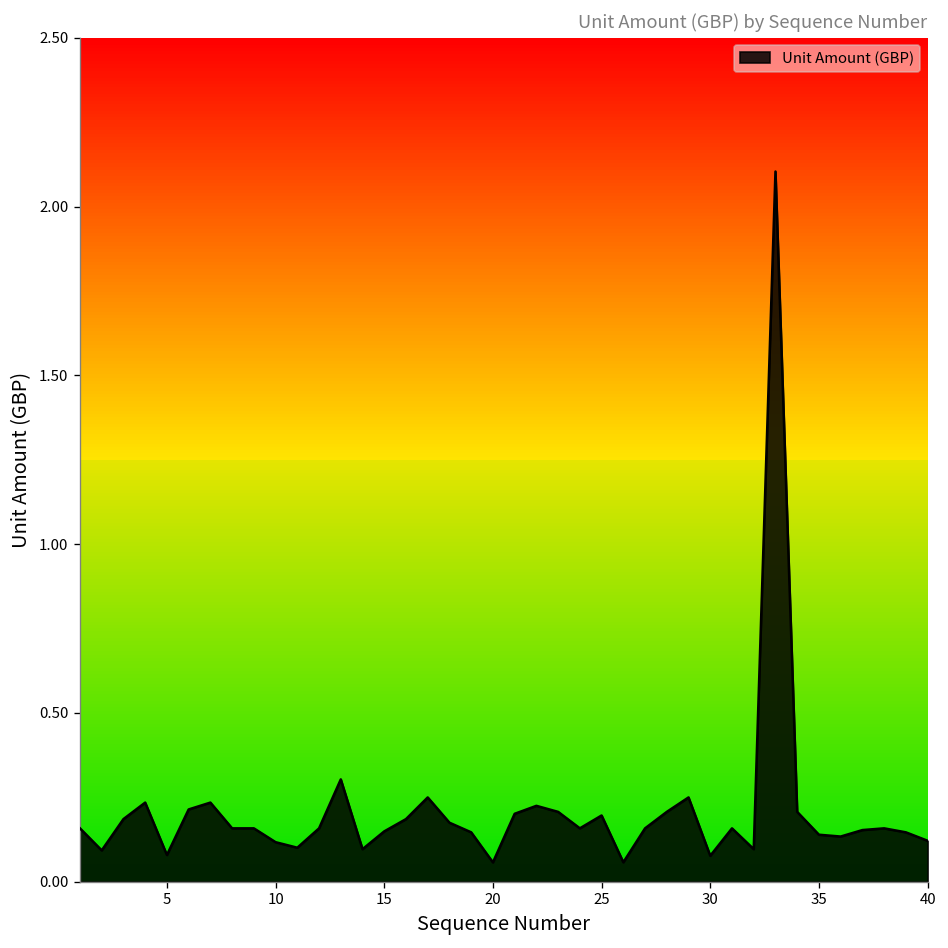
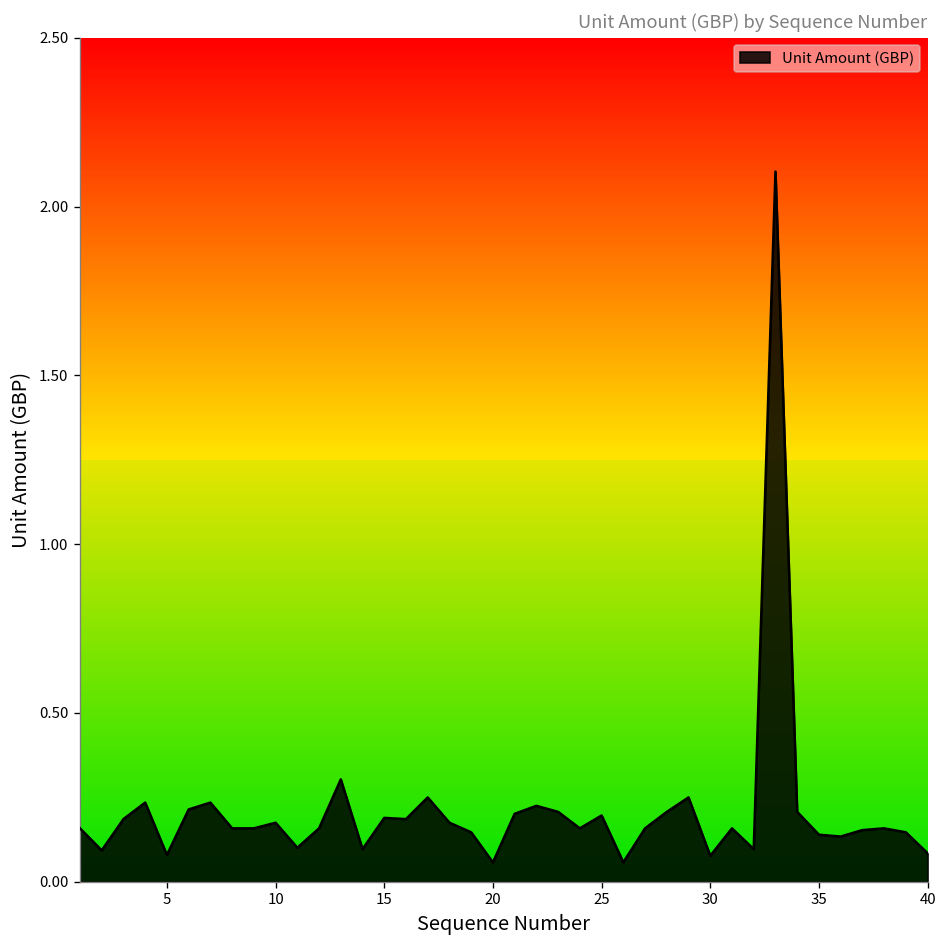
10: 0.12 -> 0.17
15: 0.15 -> 0.19
40: 0.12 -> 0.08
